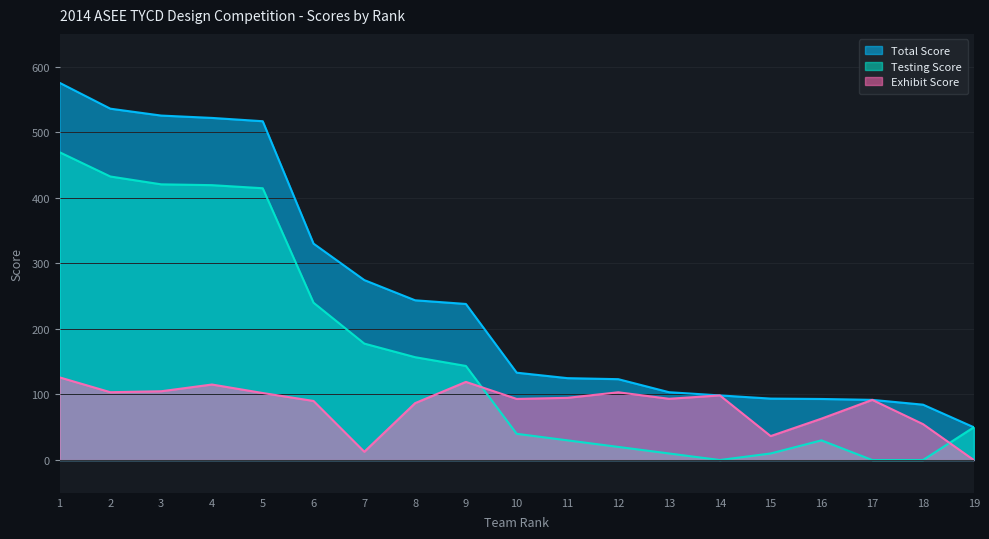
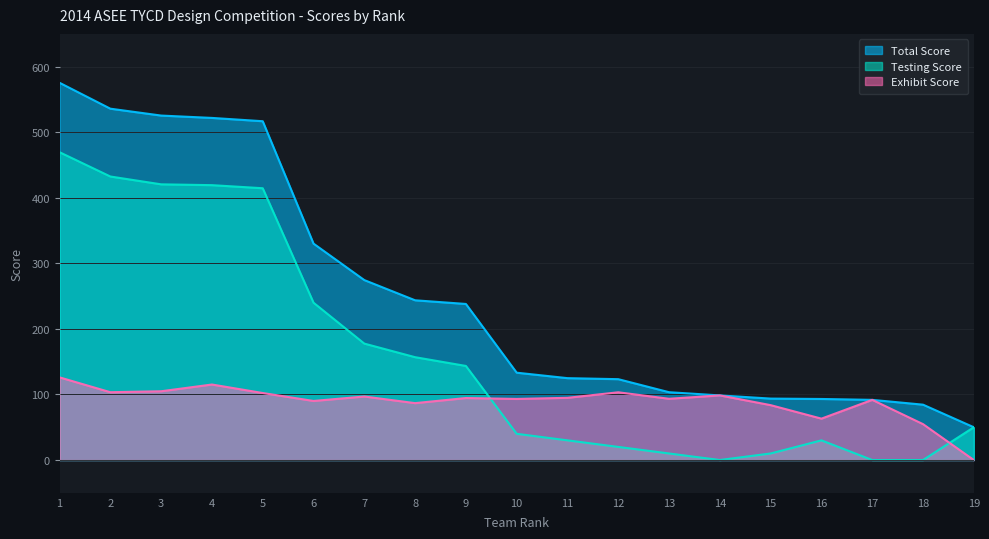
Exhibit Score, 7: 10 -> 100
Exhibit Score, 9: 120 -> 90
Exhibit Score, 15: 40 -> 80
